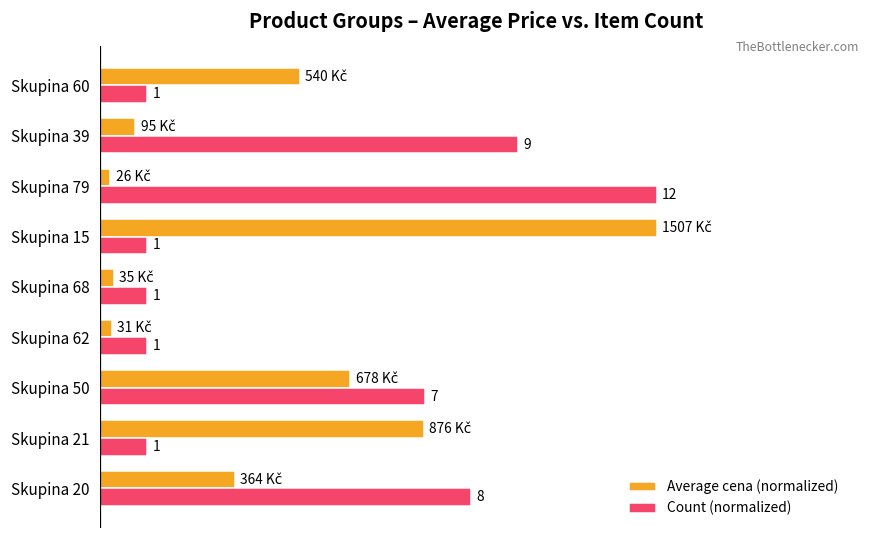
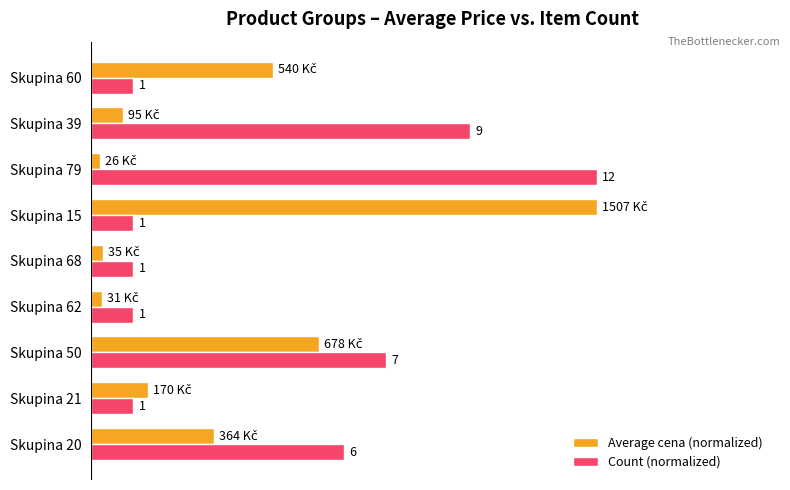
Average cena (normalized), Skupina 21: 876 -> 170
Count (normalized), Skupina 20: 8 -> 6
